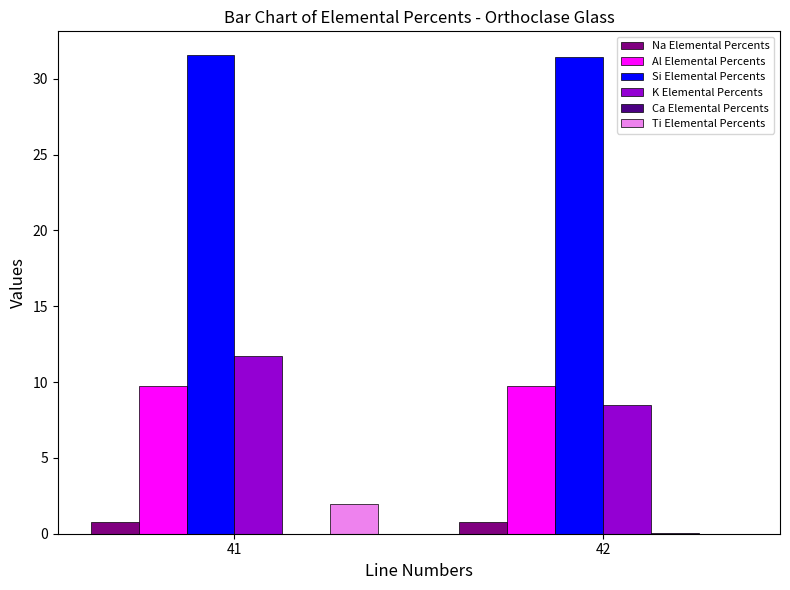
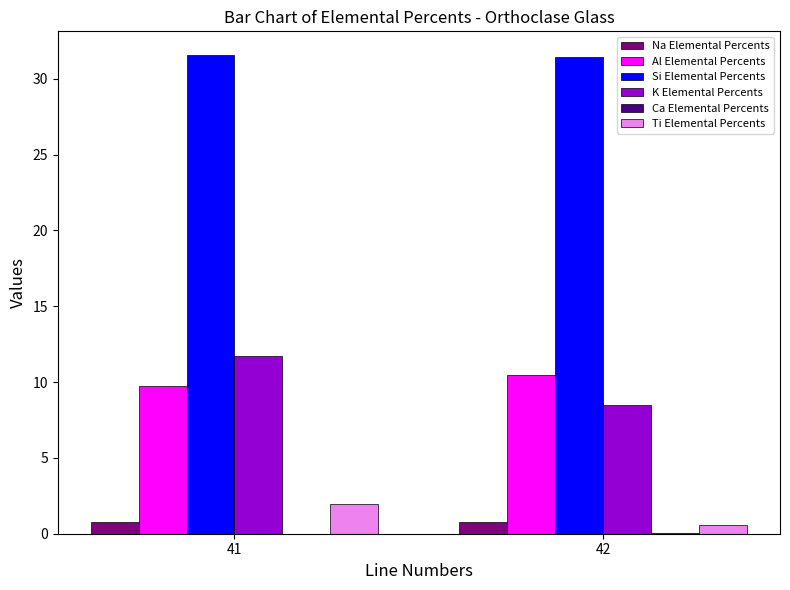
Al Elemental Percents, 42: 9.7 -> 10.5
Ti Elemental Percents, 42: 0.0 -> 0.5
